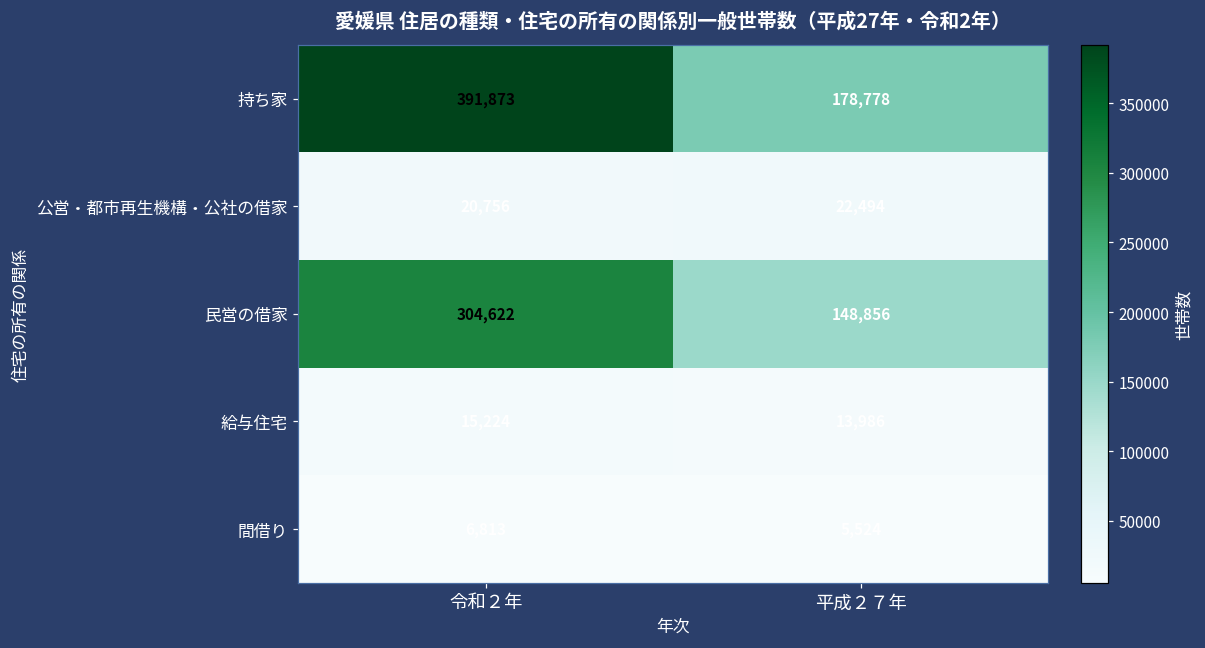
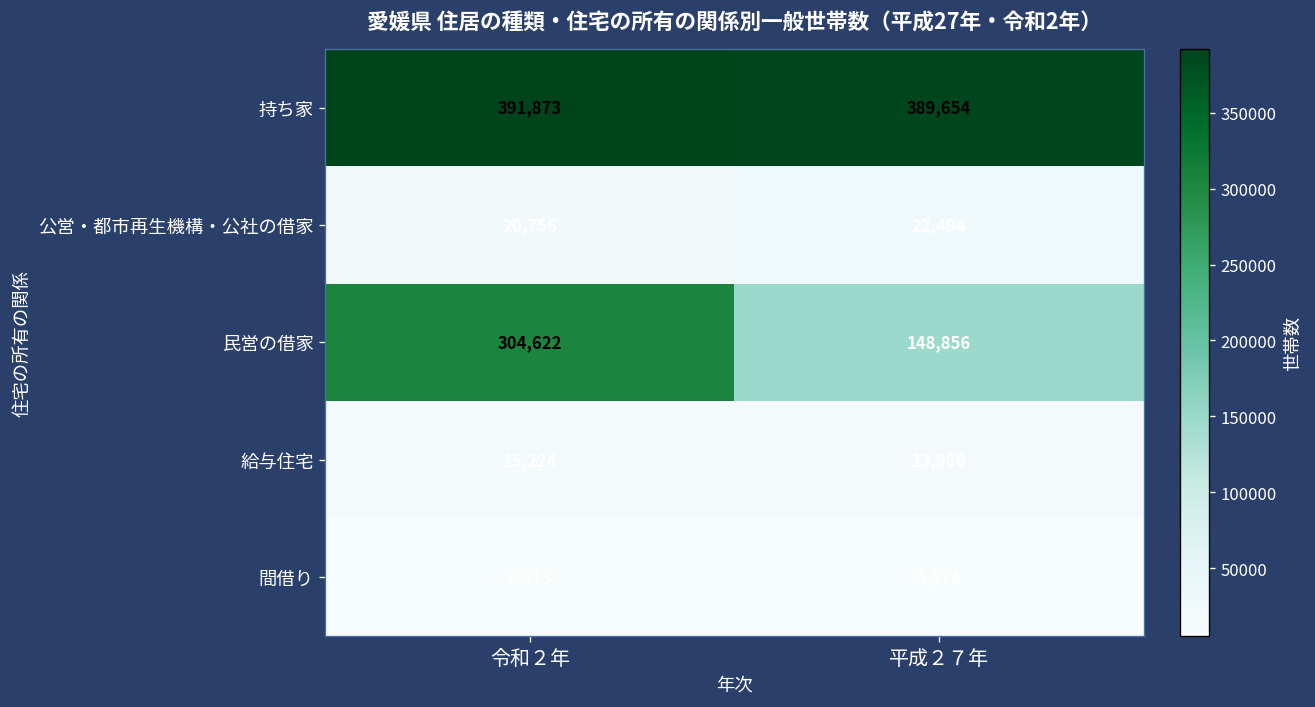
持ち家, 平成２７年: 178,778 -> 389,654
